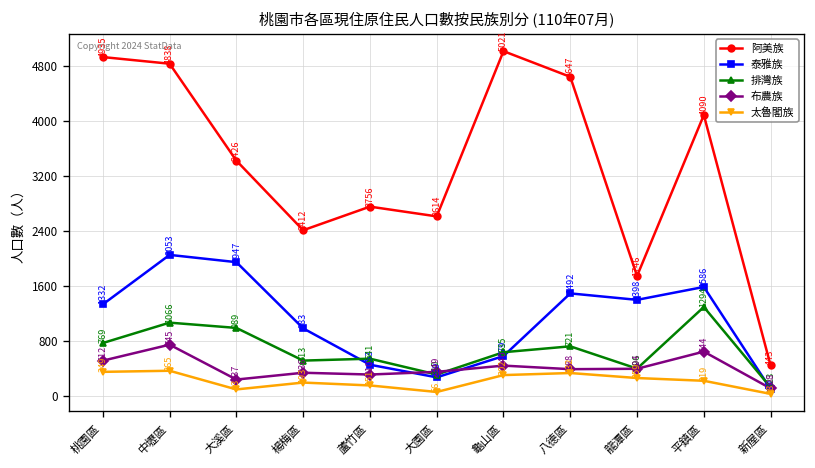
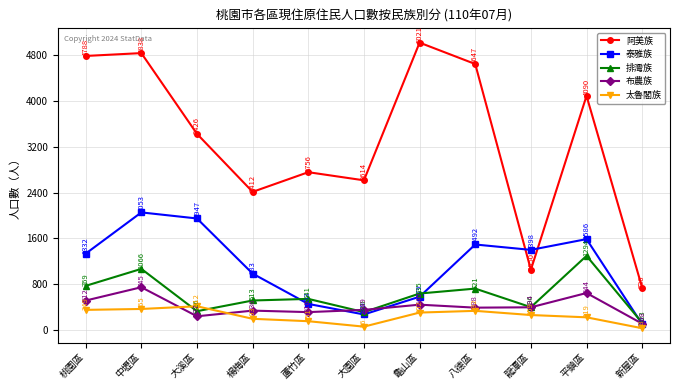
阿美族, 桃園區: 4935 -> 4788
排灣族, 大溪區: 989 -> 326
太魯閣族, 大溪區: 93 -> 412
阿美族, 龍潭區: 1746 -> 1050
阿美族, 新屋區: 443 -> 736
